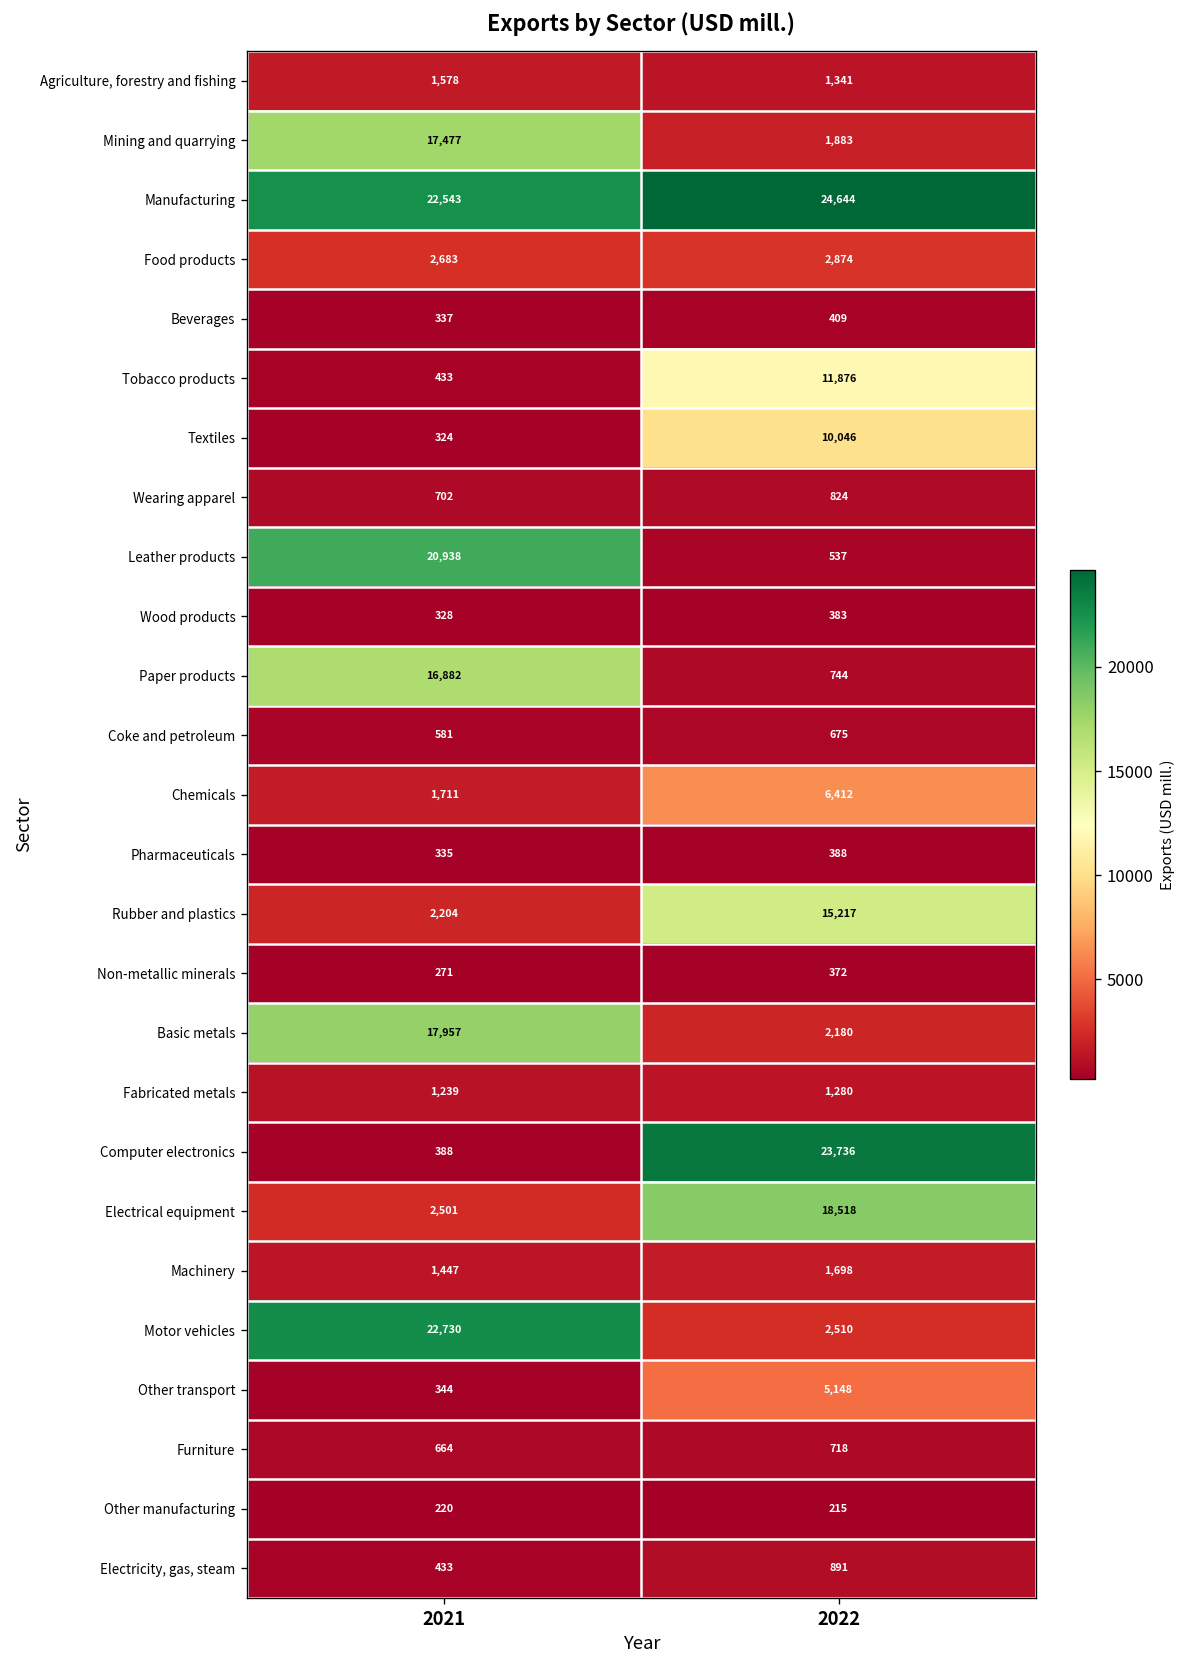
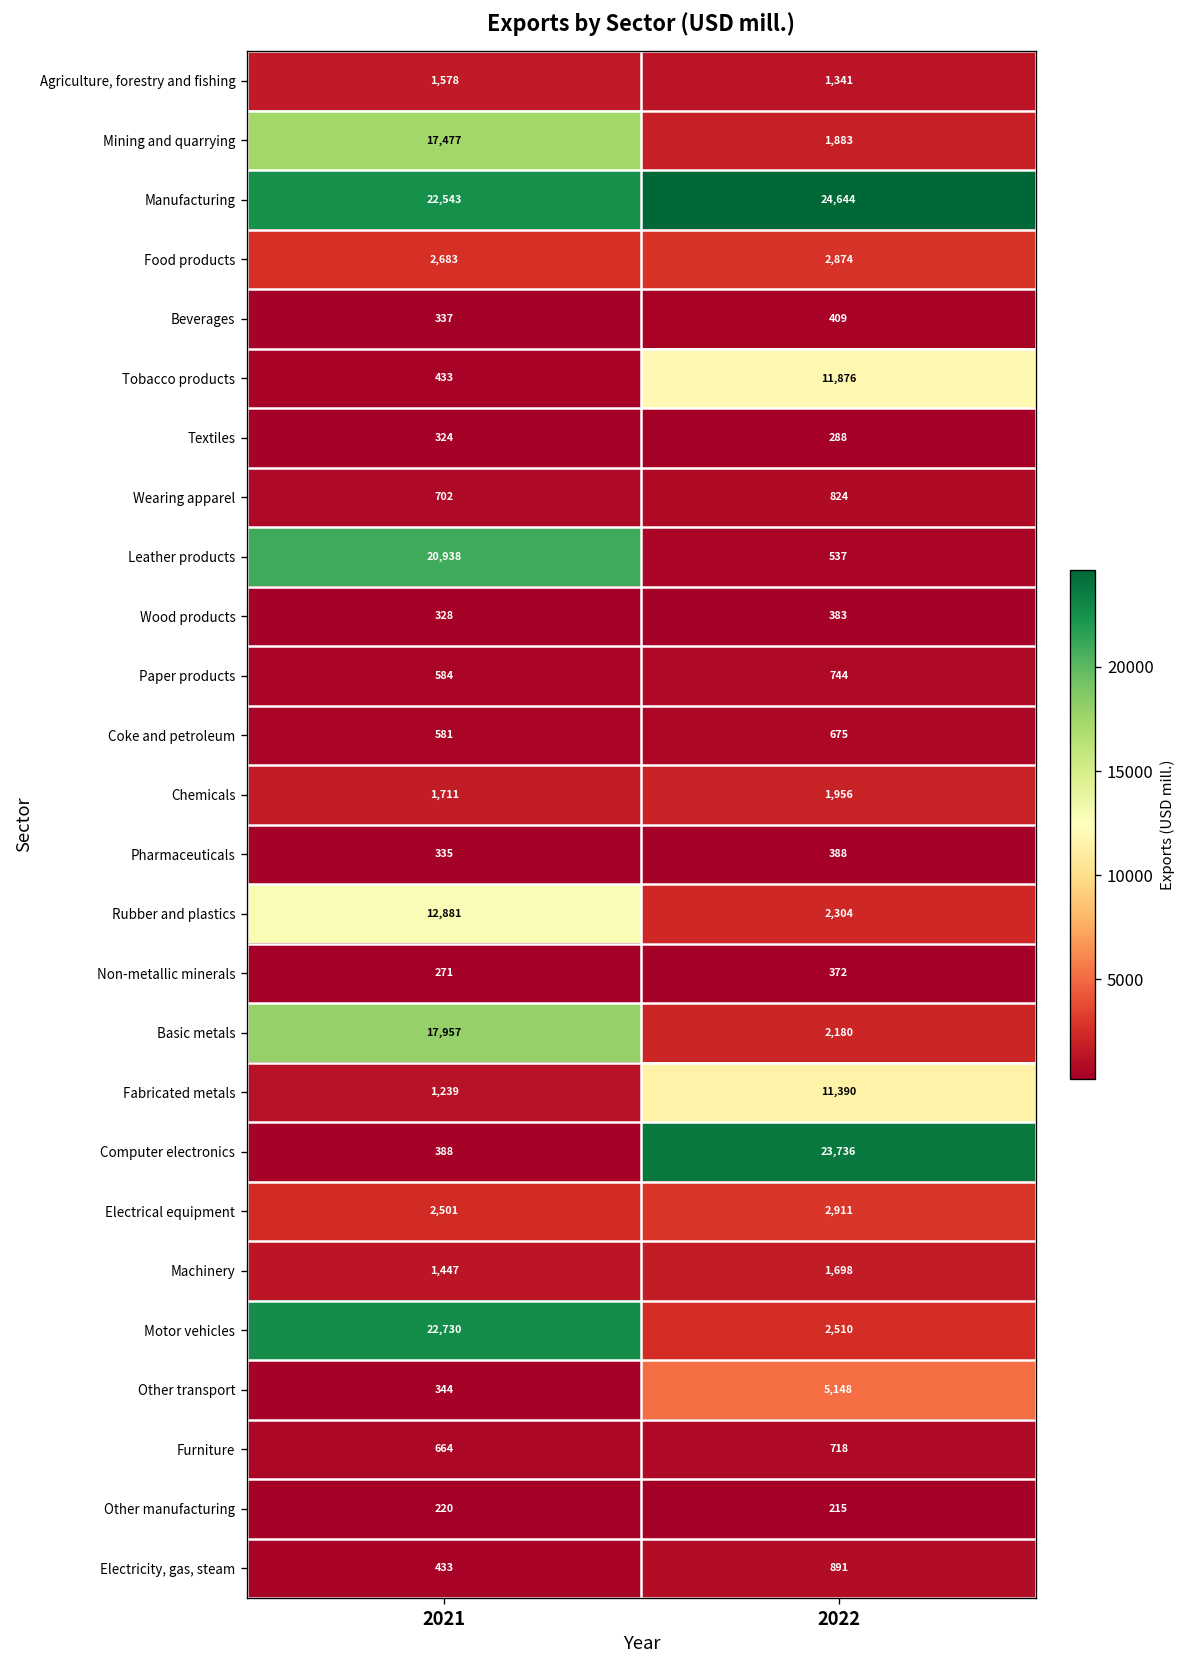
Textiles, 2022: 10,046 -> 288
Paper products, 2021: 16,882 -> 584
Chemicals, 2022: 6,412 -> 1,956
Rubber and plastics, 2021: 2,204 -> 12,881
Rubber and plastics, 2022: 15,217 -> 2,304
Fabricated metals, 2022: 1,280 -> 11,390
Electrical equipment, 2022: 18,518 -> 2,911
